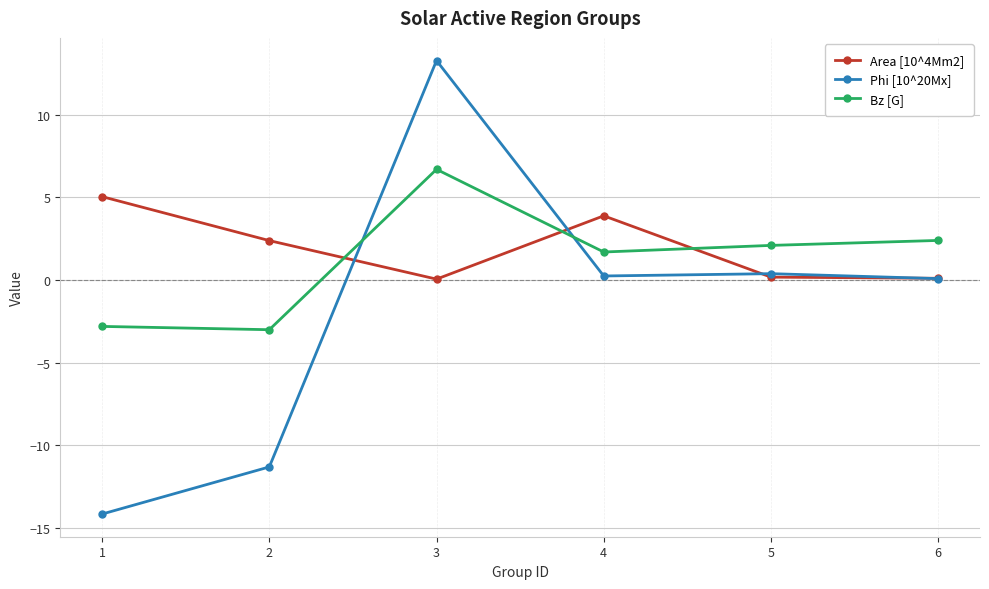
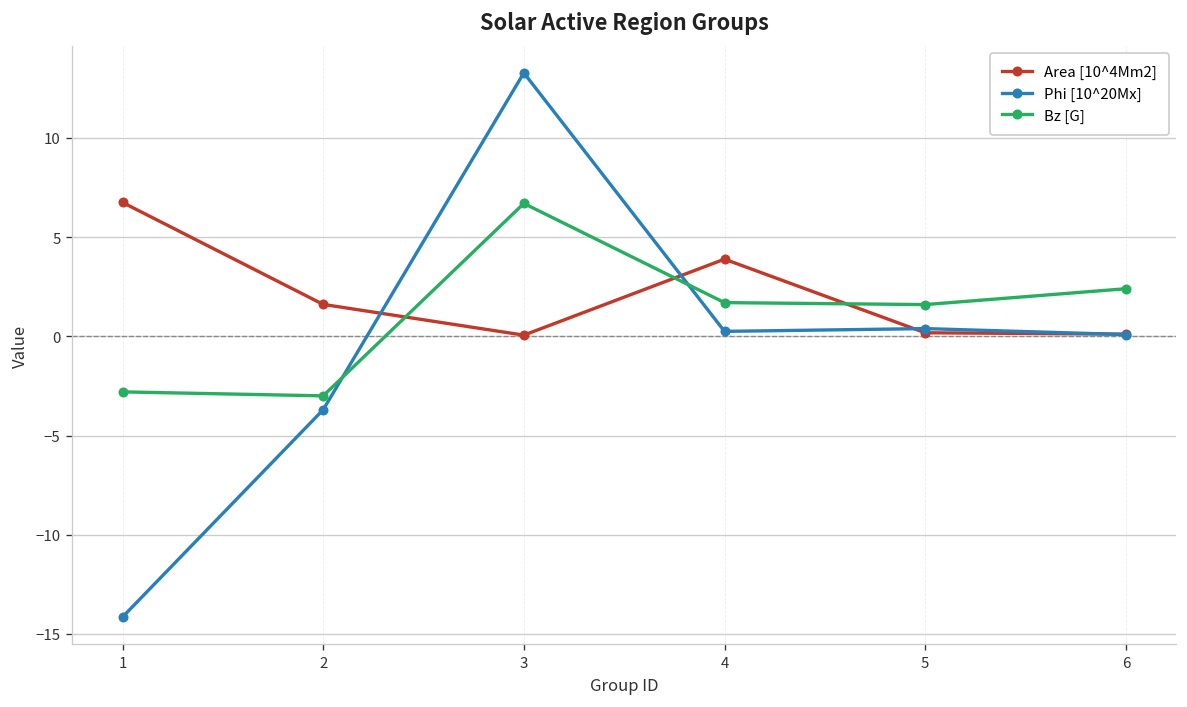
Area [10^4Mm2], 1: 5.1 -> 6.8
Area [10^4Mm2], 2: 2.4 -> 1.6
Phi [10^20Mx], 2: -11.3 -> -3.7
Bz [G], 5: 2.1 -> 1.6
